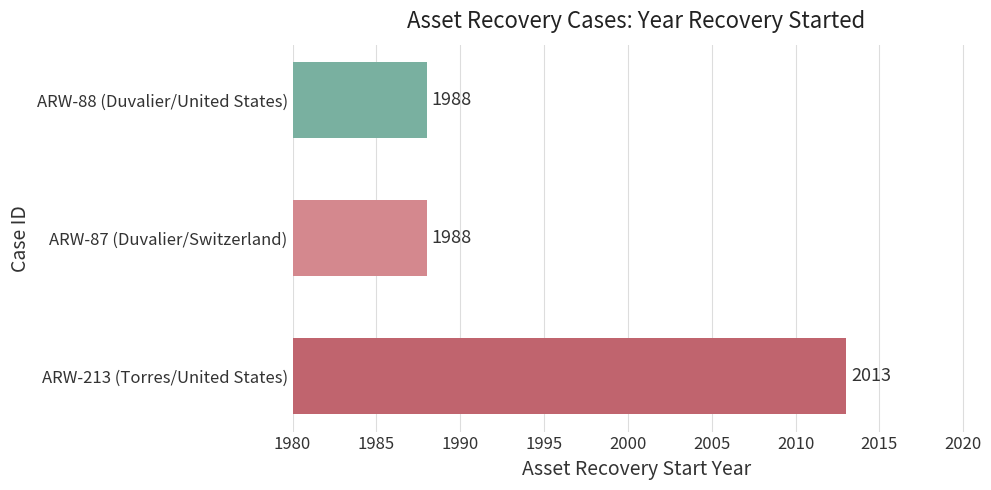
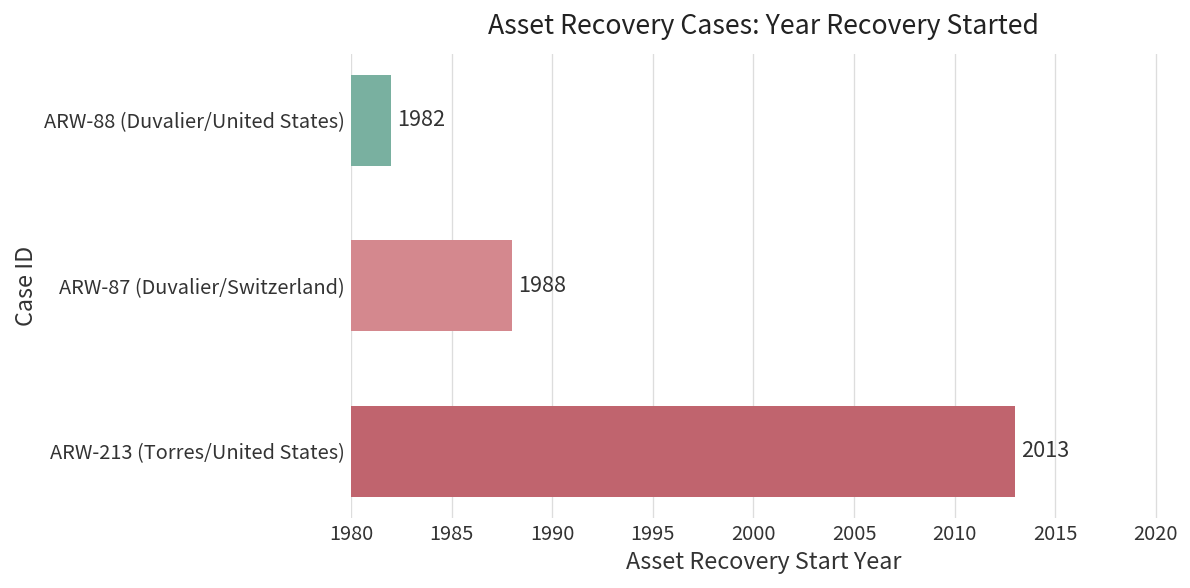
ARW-88 (Duvalier/United States): 1988 -> 1982
